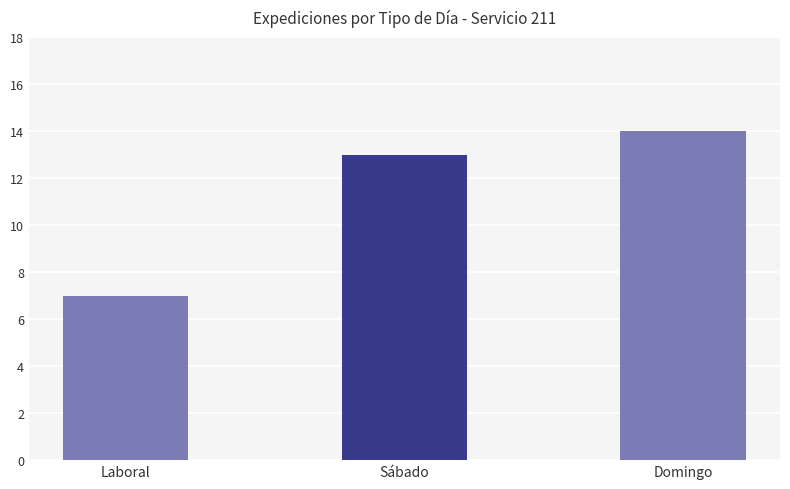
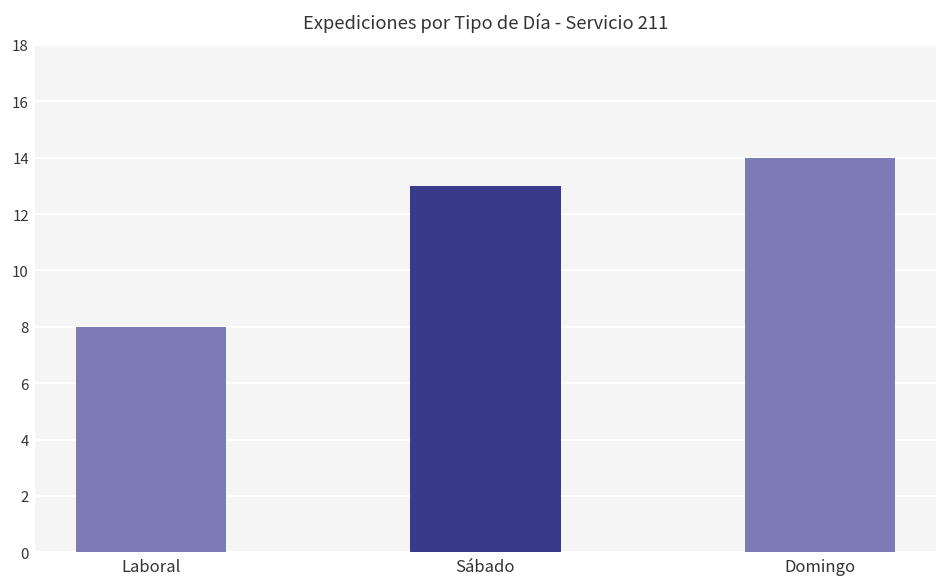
Laboral: 7 -> 8
